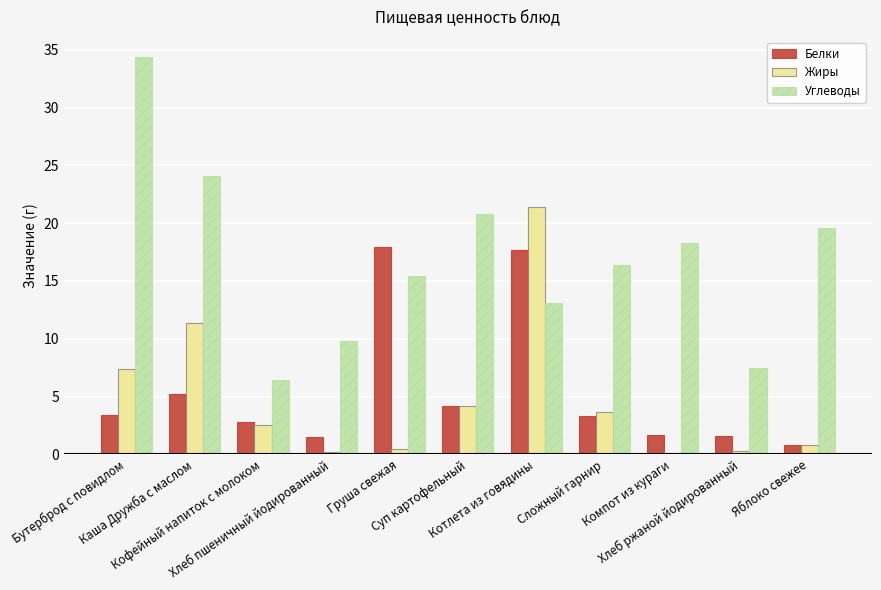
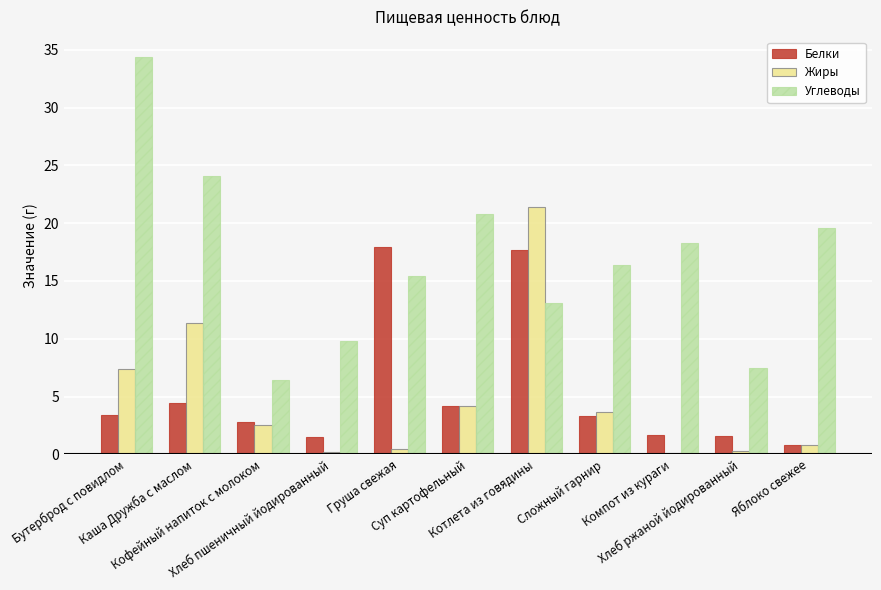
Белки, Каша Дружба с маслом: 5.3 -> 4.4
